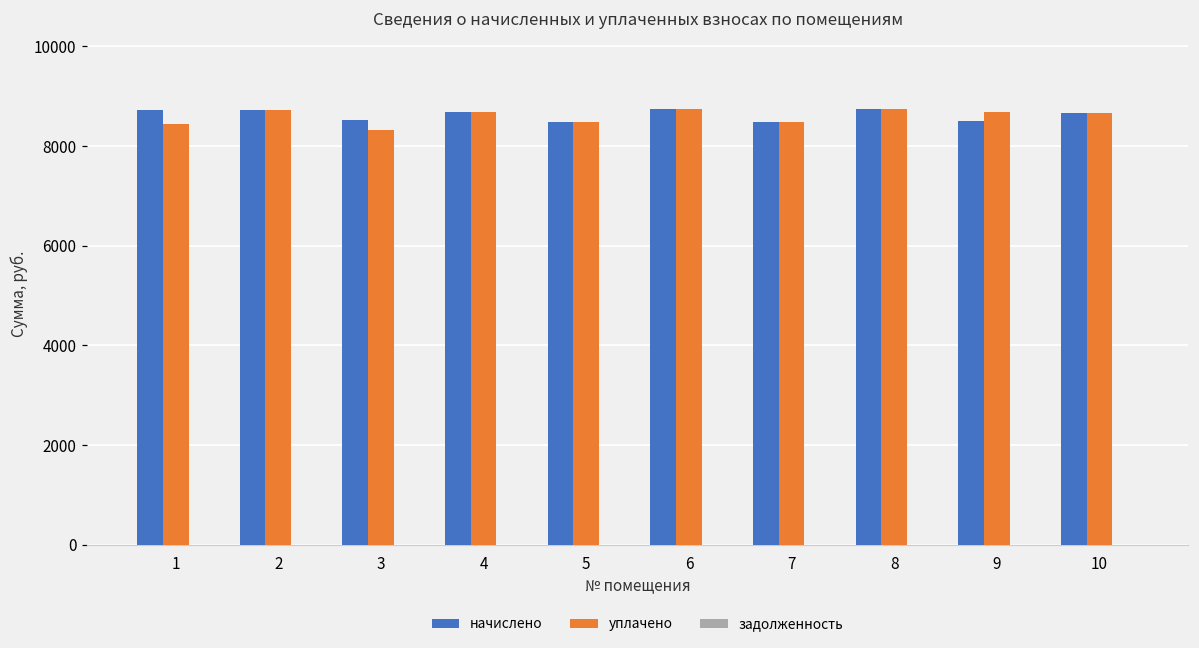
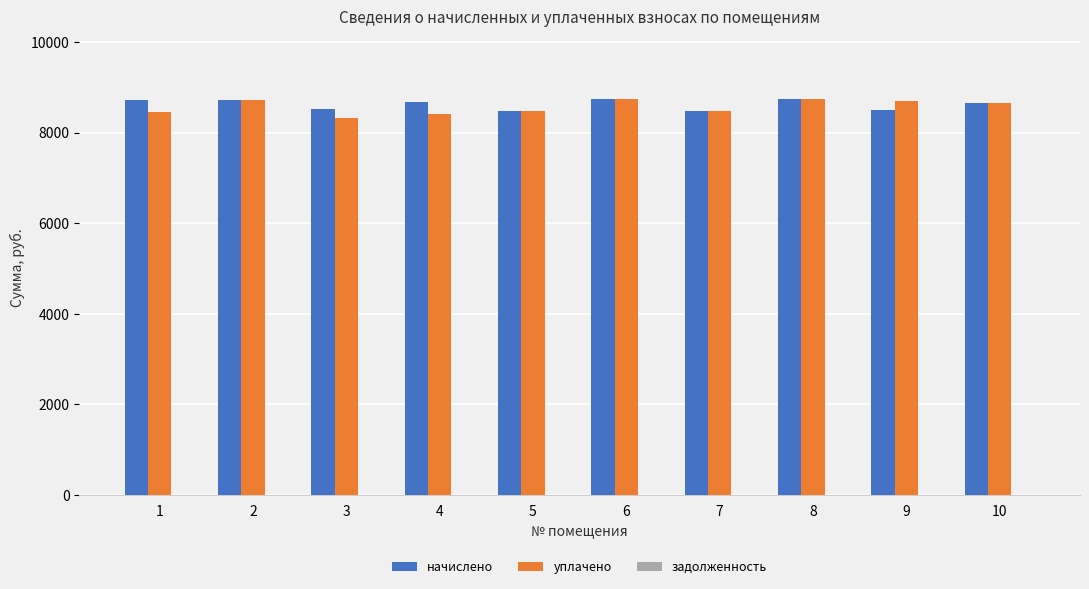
уплачено, 4: 8700 -> 8400
